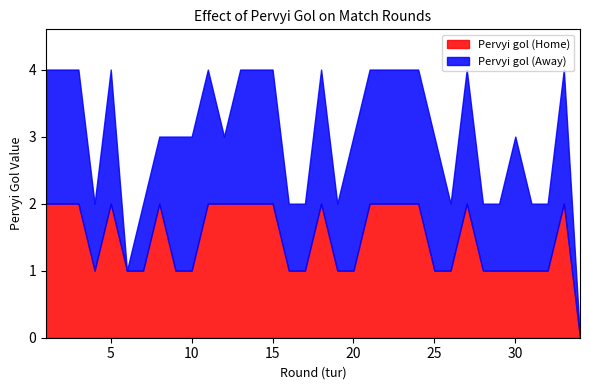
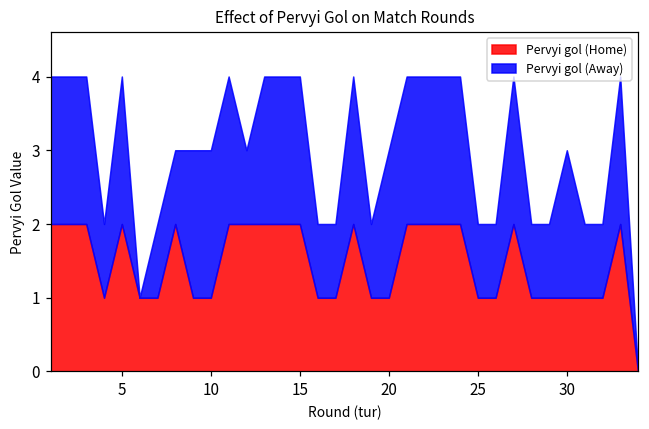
Pervyi gol (Away), 25: 2 -> 1
